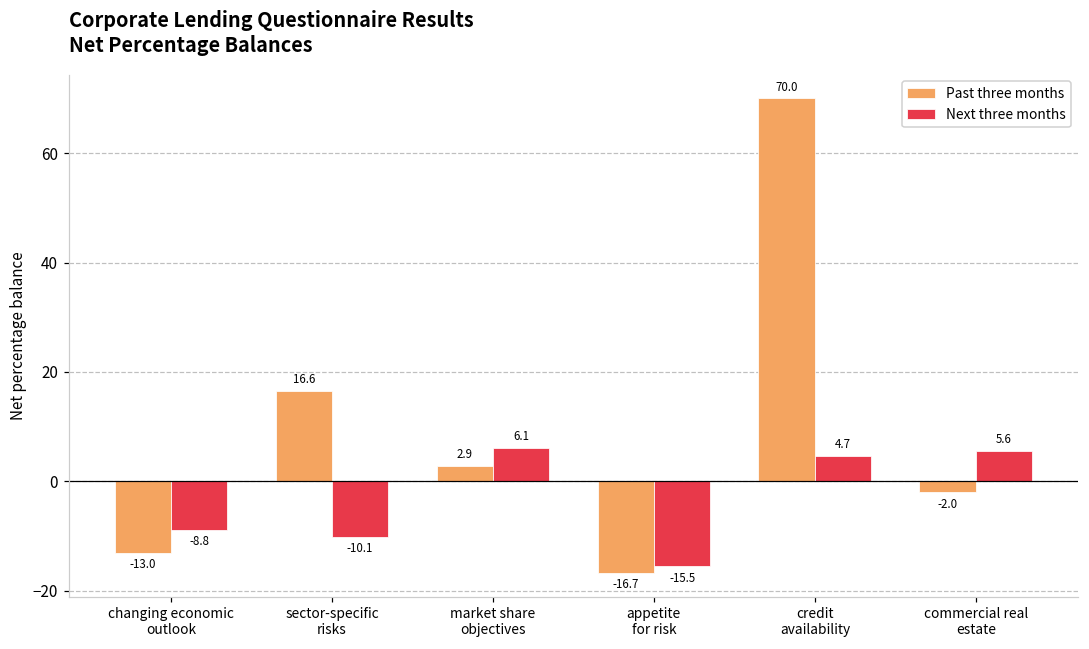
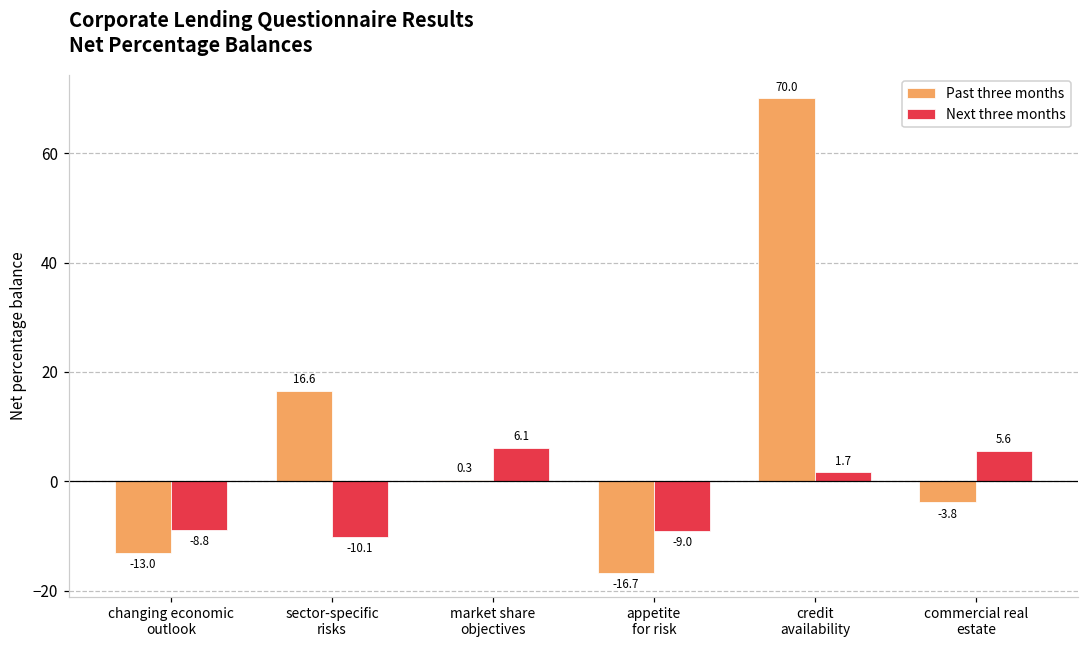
Past three months, market share objectives: 2.9 -> 0.3
Next three months, appetite for risk: -15.5 -> -9.0
Next three months, credit availability: 4.7 -> 1.7
Past three months, commercial real estate: -2.0 -> -3.8
